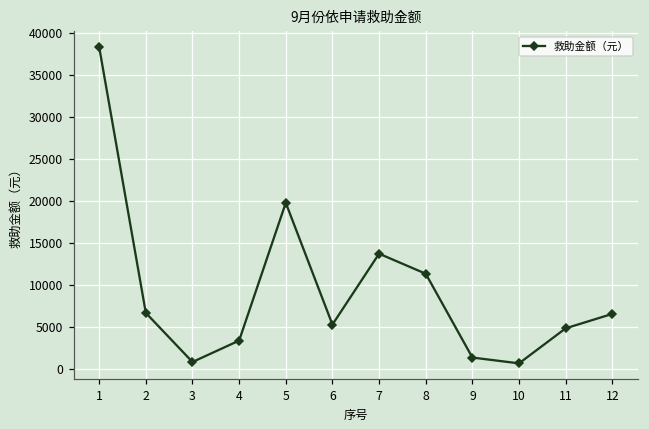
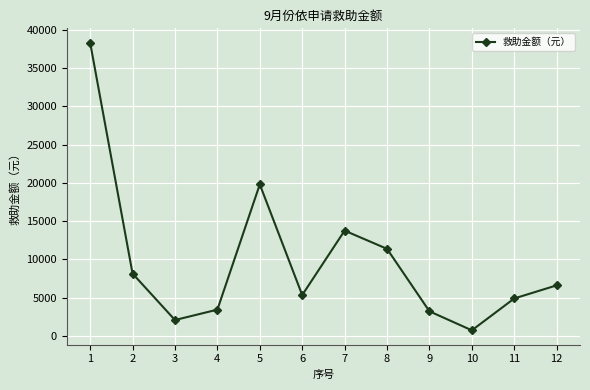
2: 7000 -> 8000
3: 1000 -> 2000
9: 1000 -> 3000
